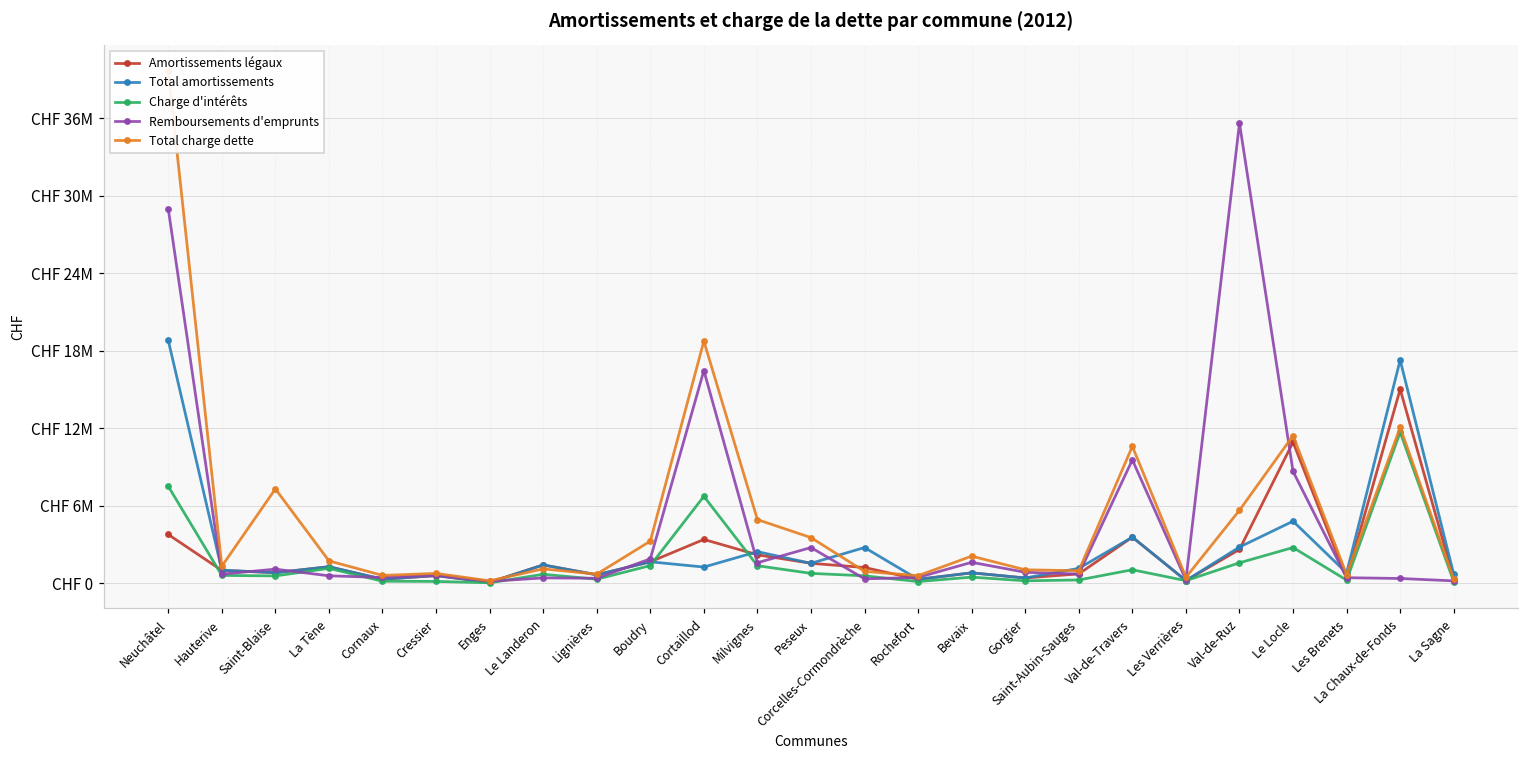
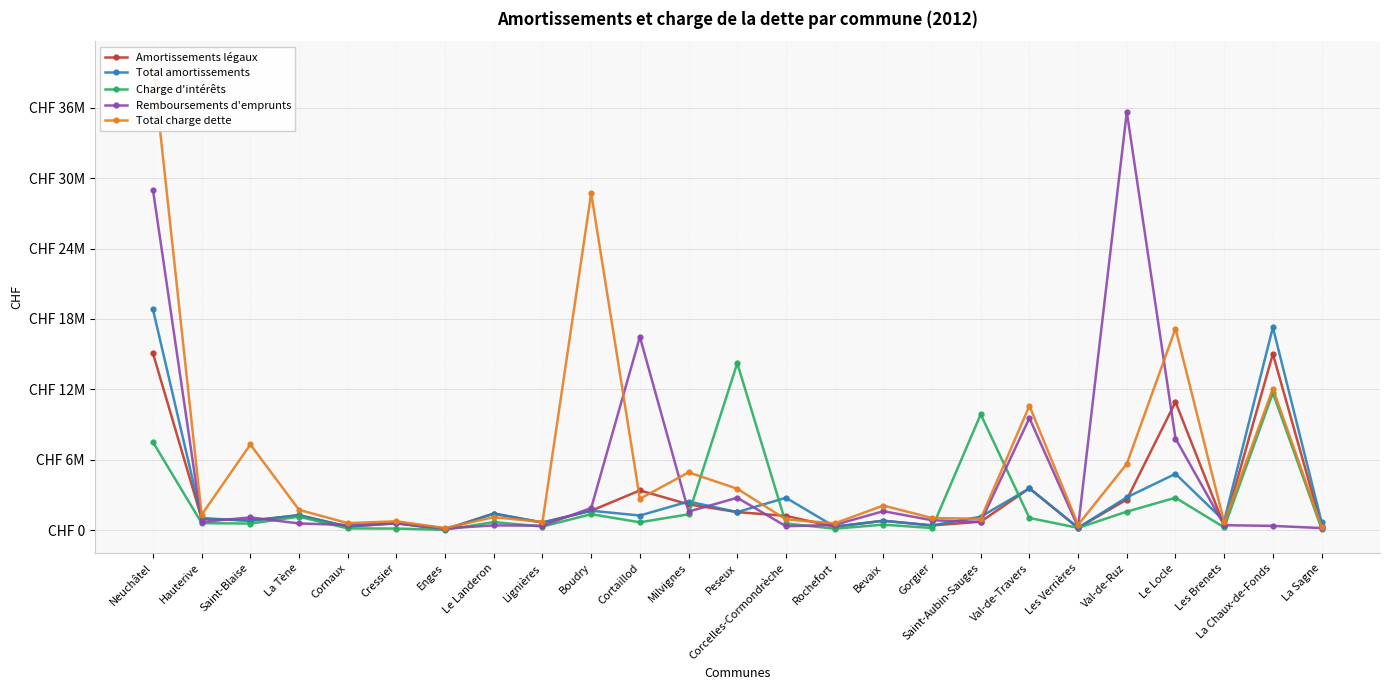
Amortissements légaux, Neuchâtel: CHF 3800000 -> CHF 15100000
Total charge dette, Boudry: CHF 3300000 -> CHF 28700000
Charge d'intérêts, Cortaillod: CHF 6700000 -> CHF 700000
Total charge dette, Cortaillod: CHF 18800000 -> CHF 2700000
Charge d'intérêts, Peseux: CHF 800000 -> CHF 14200000
Charge d'intérêts, Saint-Aubin-Sauges: CHF 300000 -> CHF 9900000
Remboursements d'emprunts, Le Locle: CHF 8700000 -> CHF 7800000
Total charge dette, Le Locle: CHF 11400000 -> CHF 17200000
